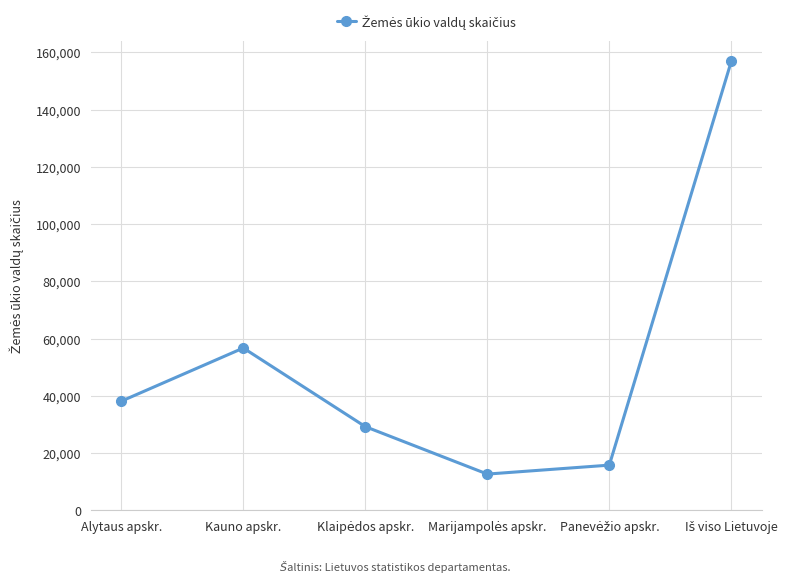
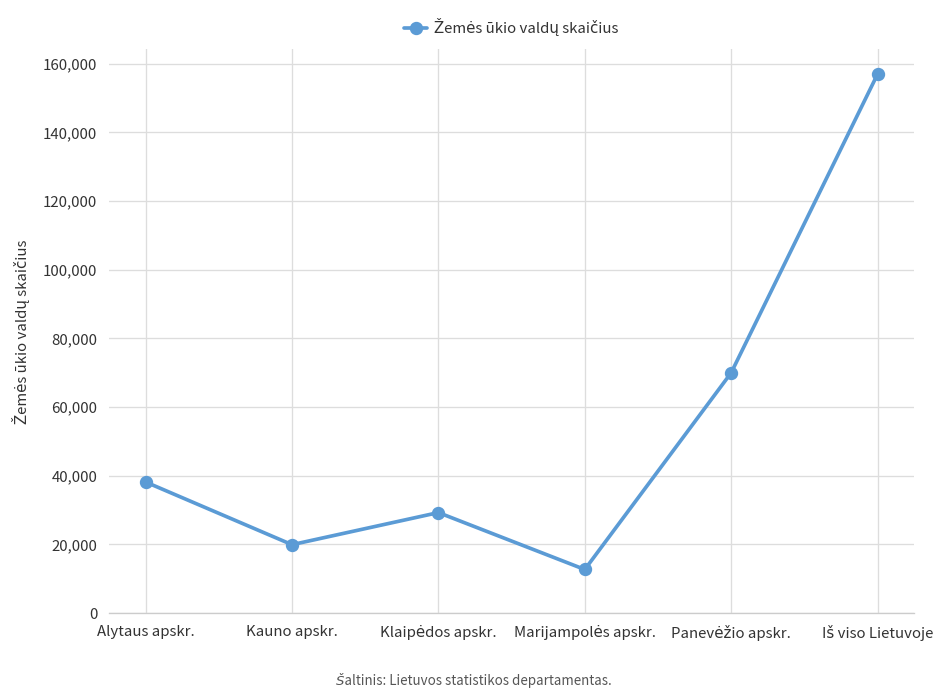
Kauno apskr.: 57,000 -> 20,000
Panevėžio apskr.: 16,000 -> 70,000
